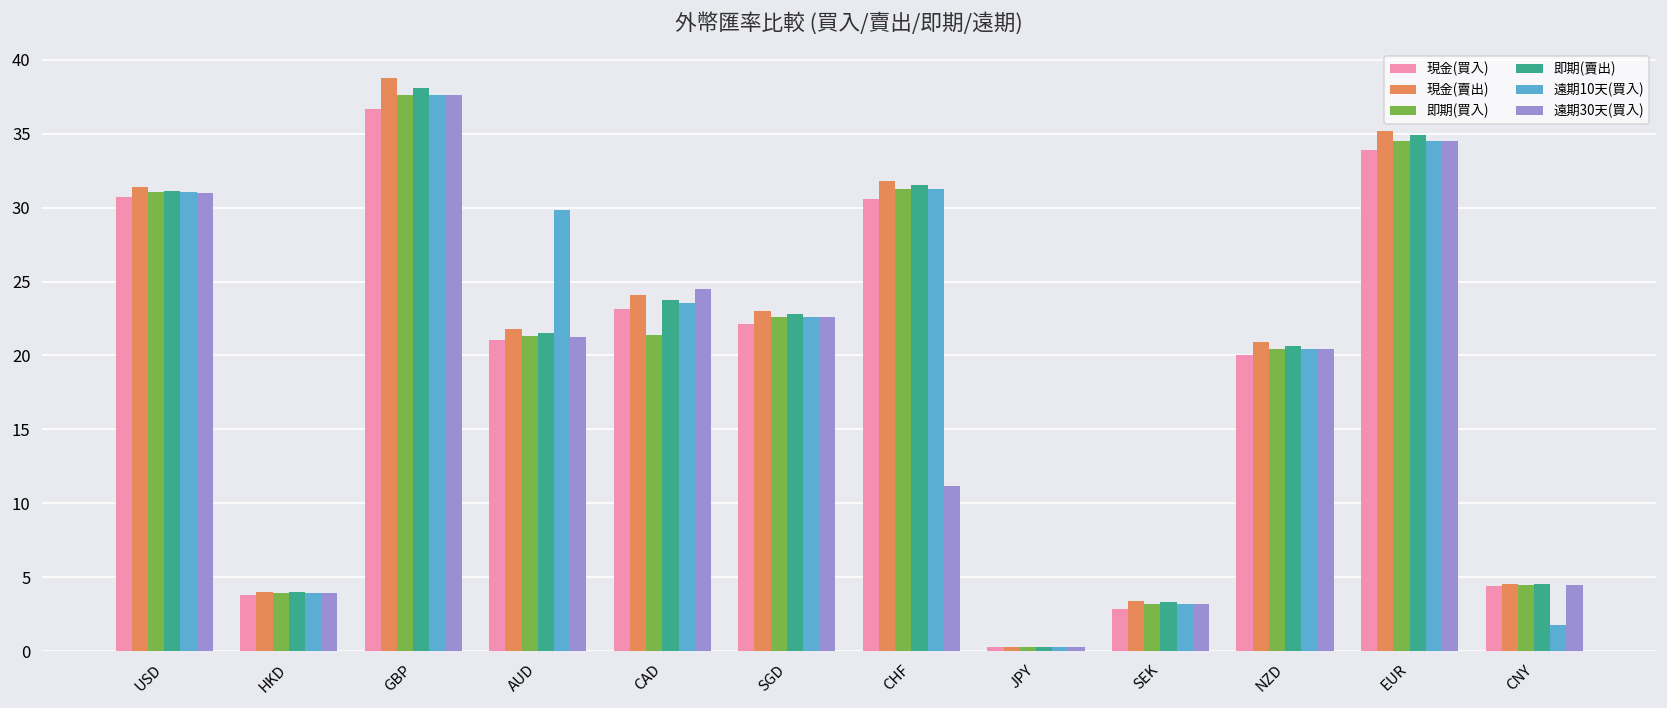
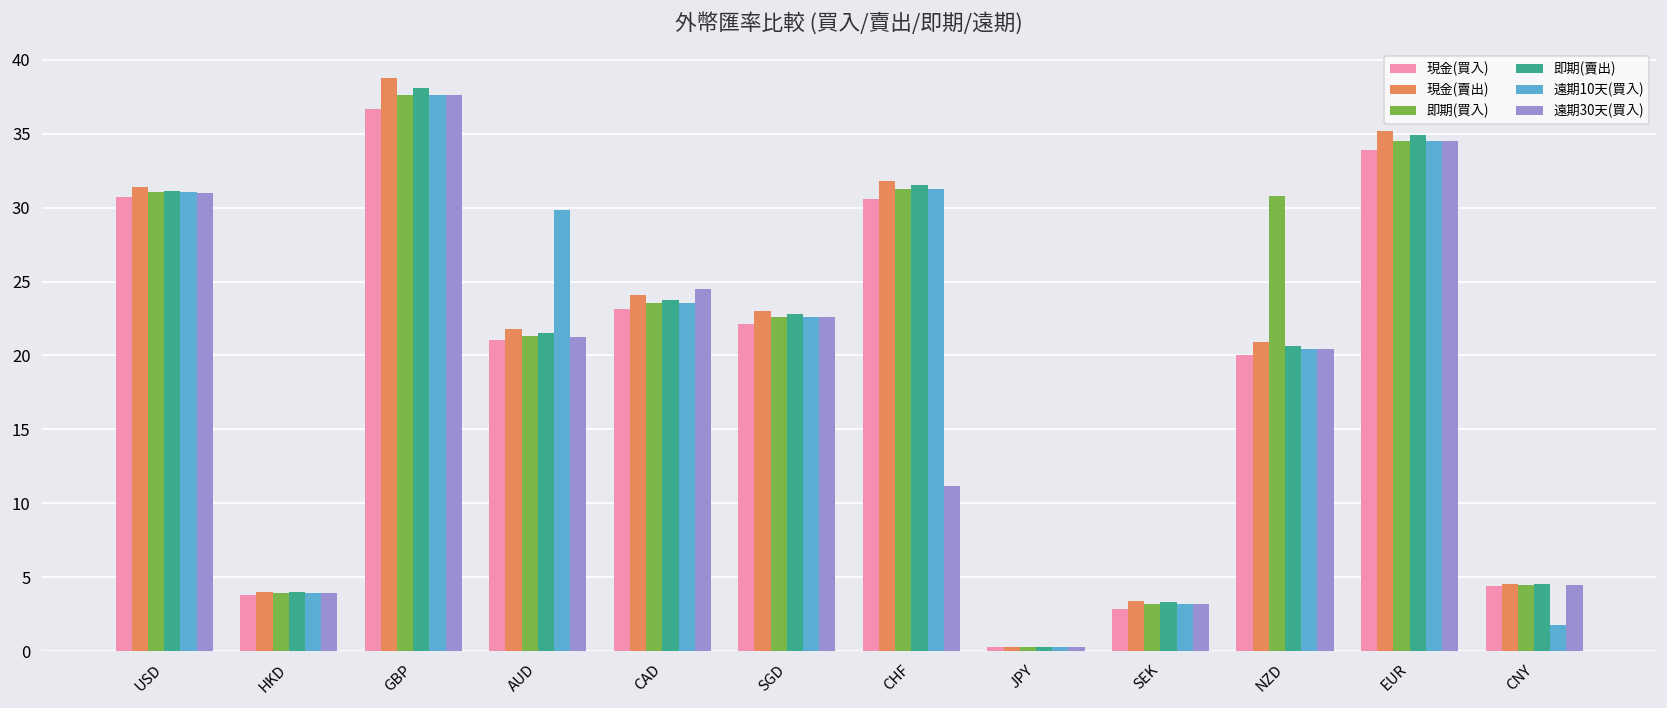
即期(買入), CAD: 21.4 -> 23.6
即期(買入), NZD: 20.4 -> 30.8
